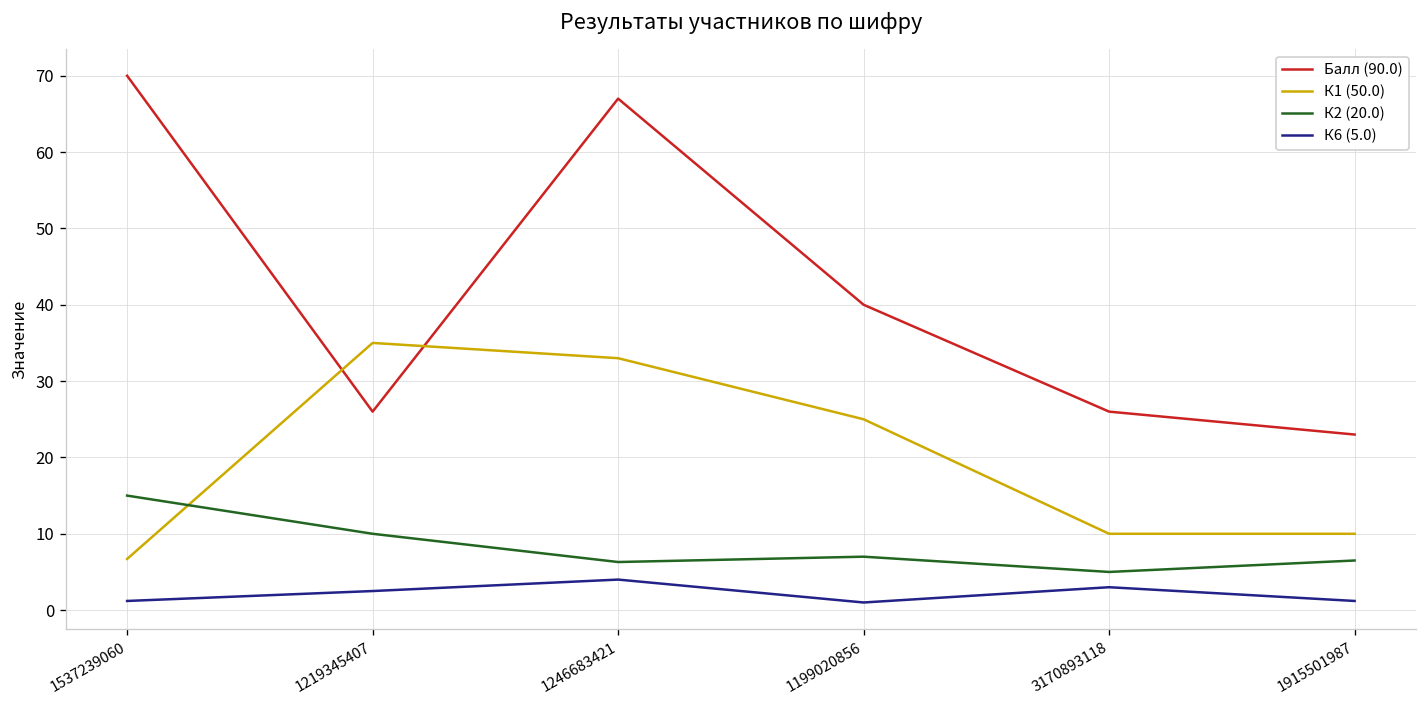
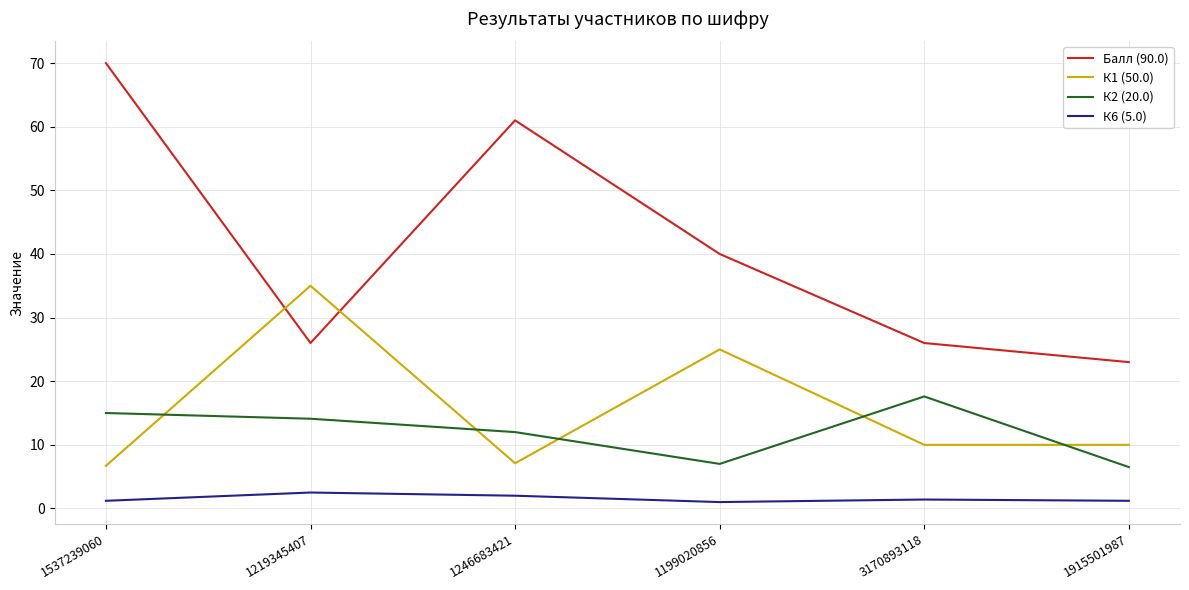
К2 (20.0), 1219345407: 10 -> 14
Балл (90.0), 1246683421: 67 -> 61
К1 (50.0), 1246683421: 33 -> 7
К2 (20.0), 1246683421: 6 -> 12
К6 (5.0), 1246683421: 4 -> 2
К2 (20.0), 3170893118: 5 -> 18
К6 (5.0), 3170893118: 3 -> 1
